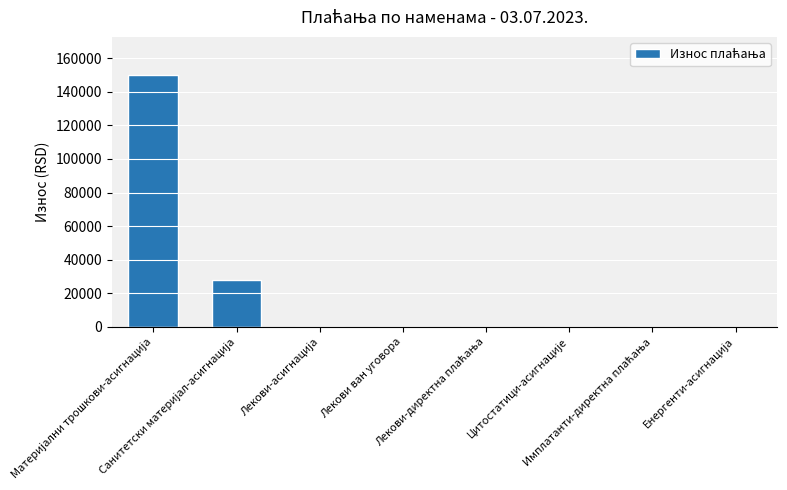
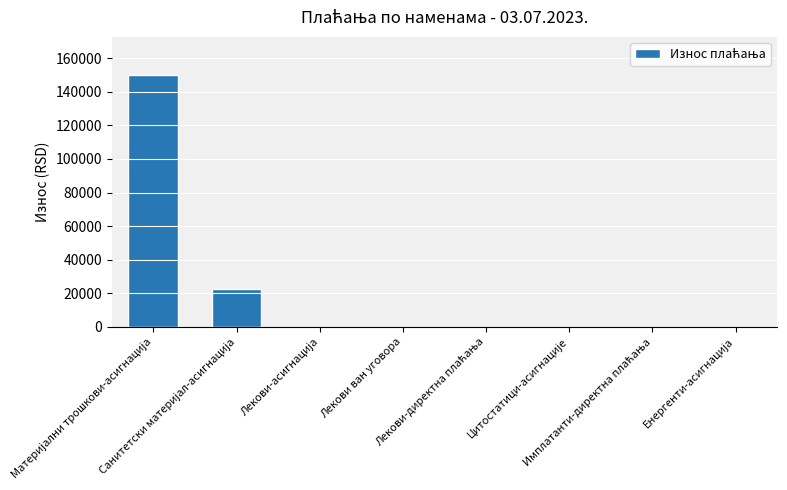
Санитетски материјал-асигнација: 28000 -> 23000
